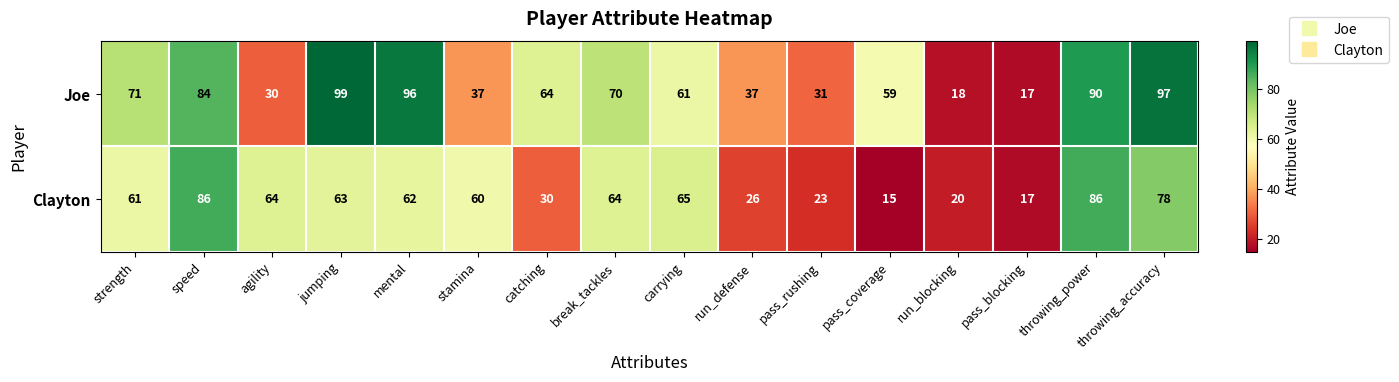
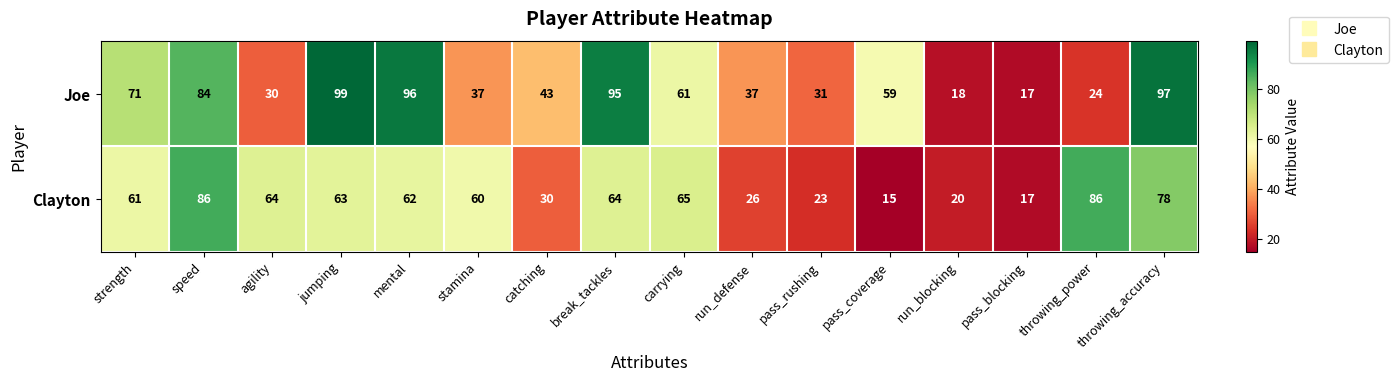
Joe, catching: 64 -> 43
Joe, break_tackles: 70 -> 95
Joe, throwing_power: 90 -> 24
